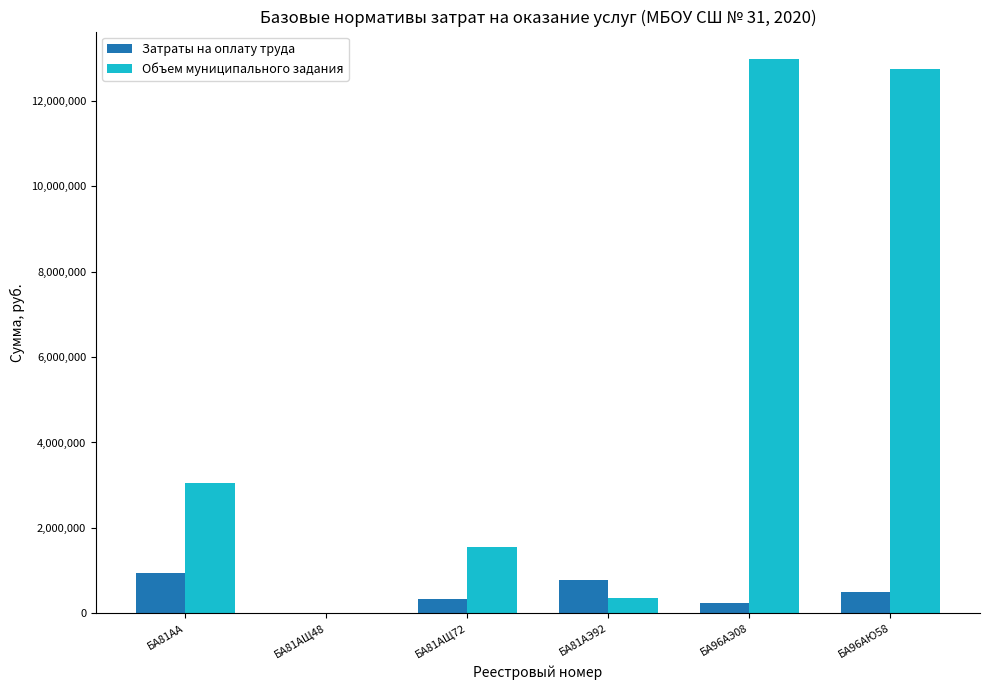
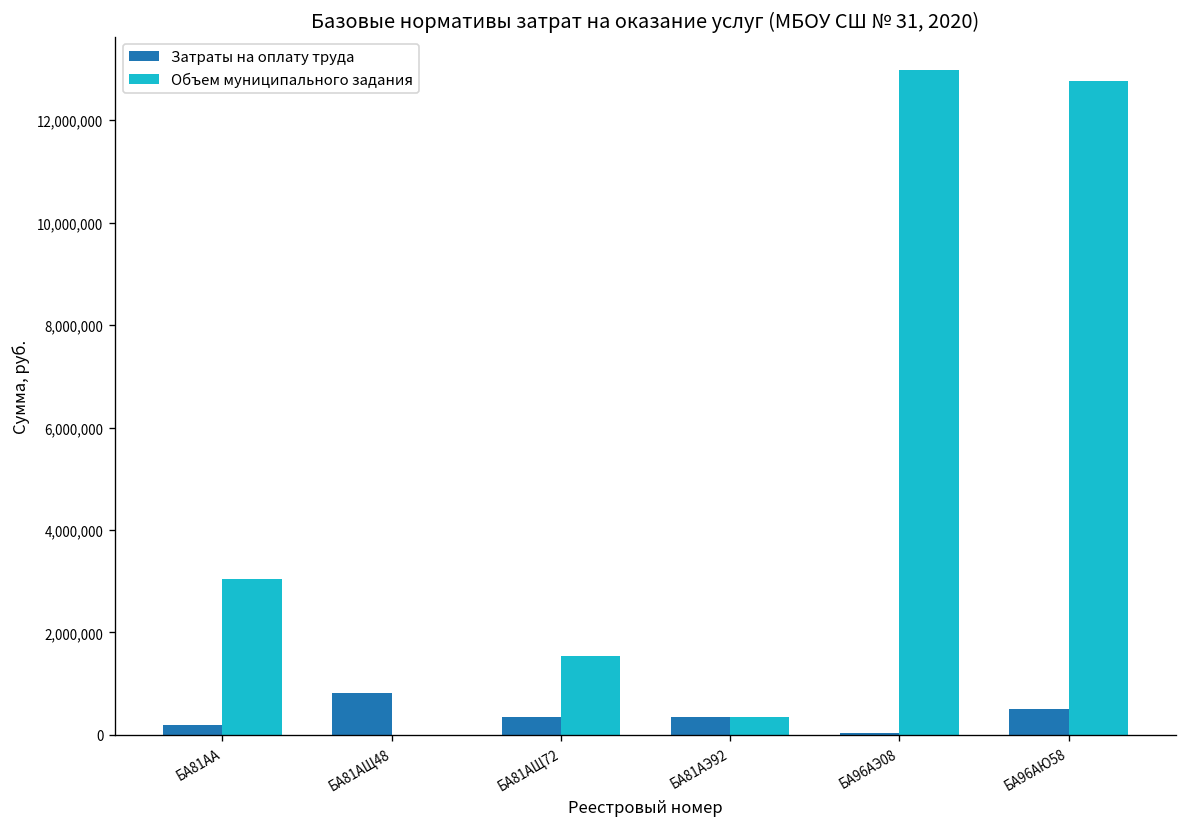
Затраты на оплату труда, БА81АА: 900,000 -> 200,000
Затраты на оплату труда, БА81АЩ48: 0 -> 800,000
Затраты на оплату труда, БА81АЭ92: 800,000 -> 300,000
Затраты на оплату труда, БА96АЭ08: 200,000 -> 0
